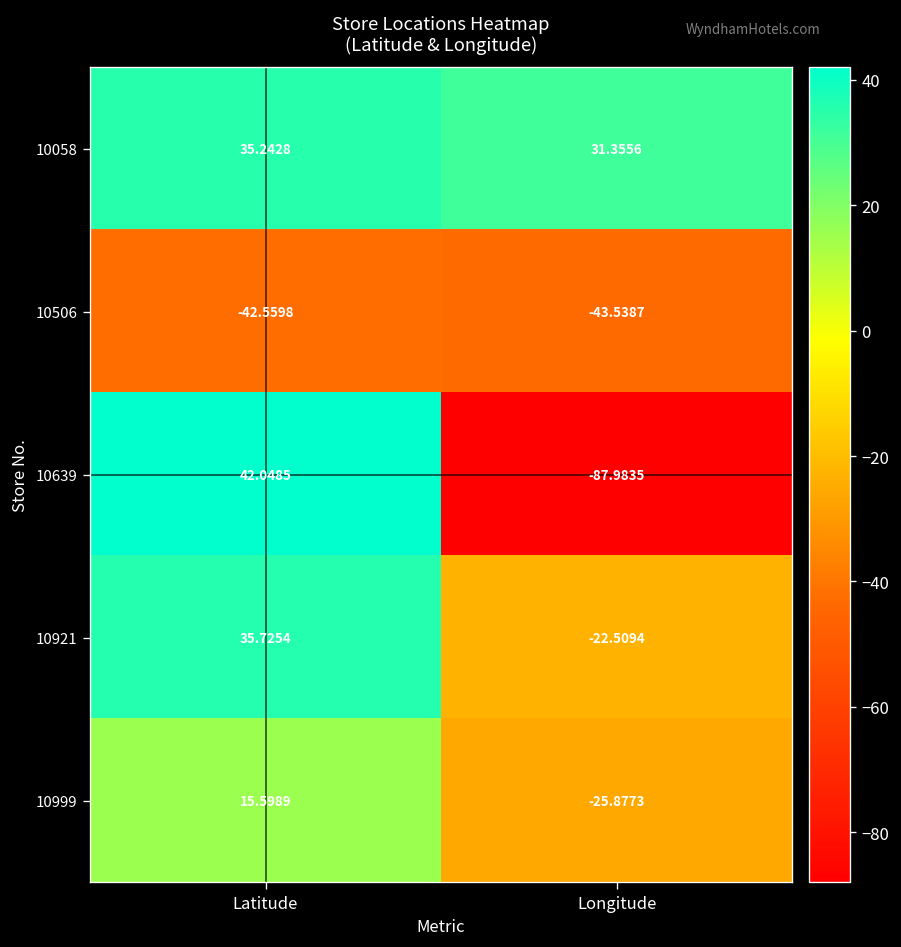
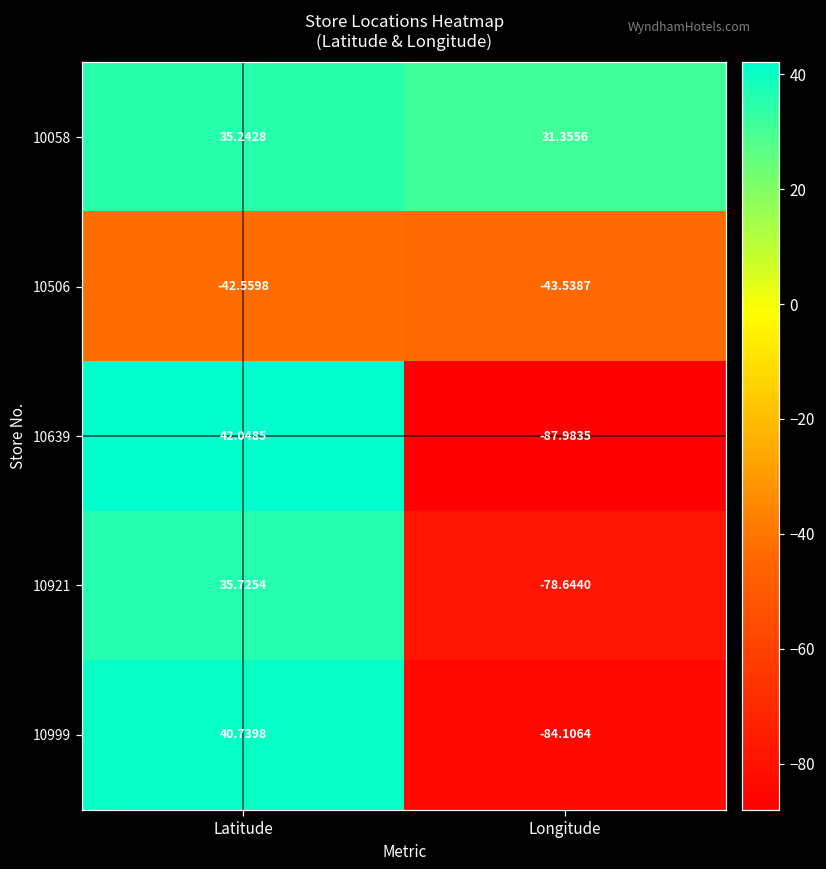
10921, Longitude: -22.5094 -> -78.6440
10999, Latitude: 15.5989 -> 40.7398
10999, Longitude: -25.8773 -> -84.1064
